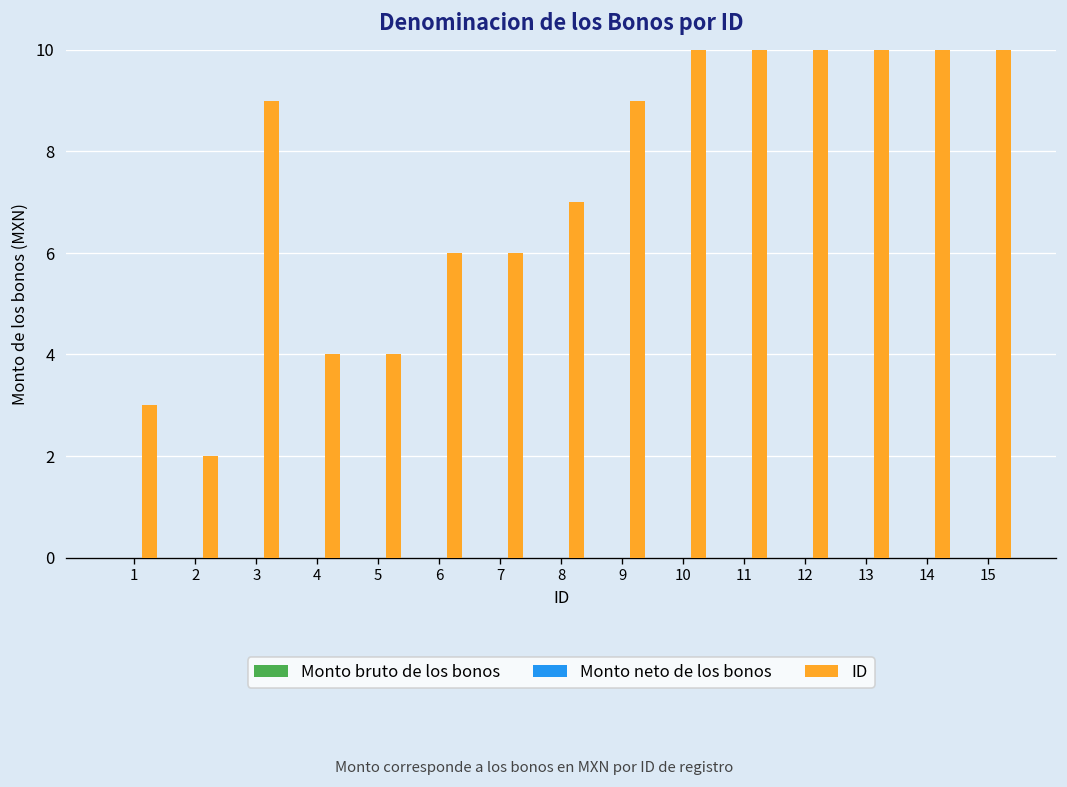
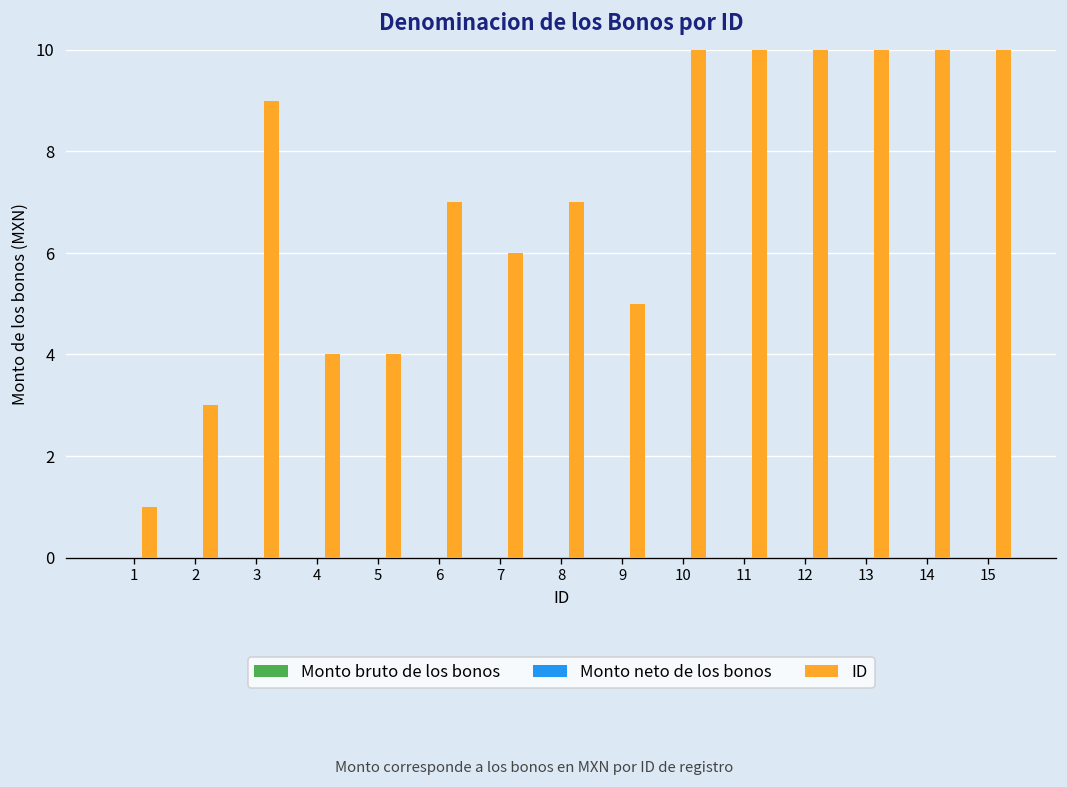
ID, 1: 3 -> 1
ID, 2: 2 -> 3
ID, 6: 6 -> 7
ID, 9: 9 -> 5
